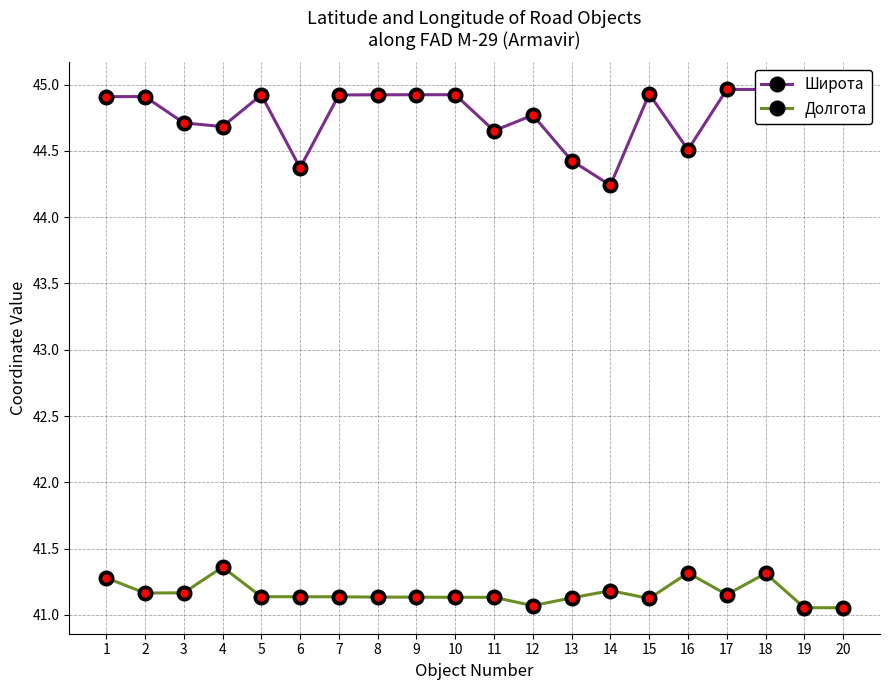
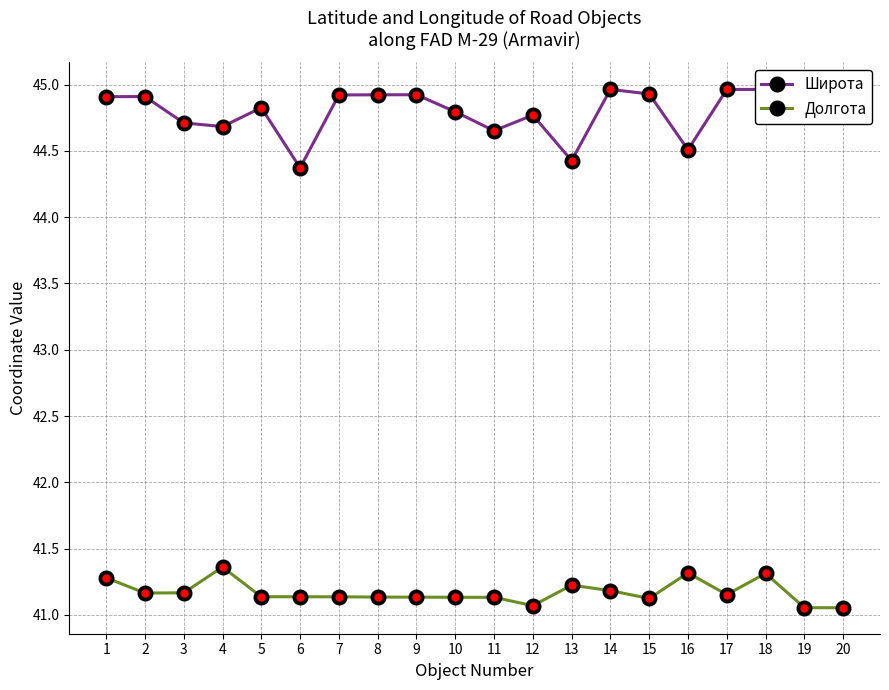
Широта, 5: 44.92 -> 44.83
Широта, 10: 44.92 -> 44.79
Долгота, 13: 41.13 -> 41.22
Широта, 14: 44.24 -> 44.96
